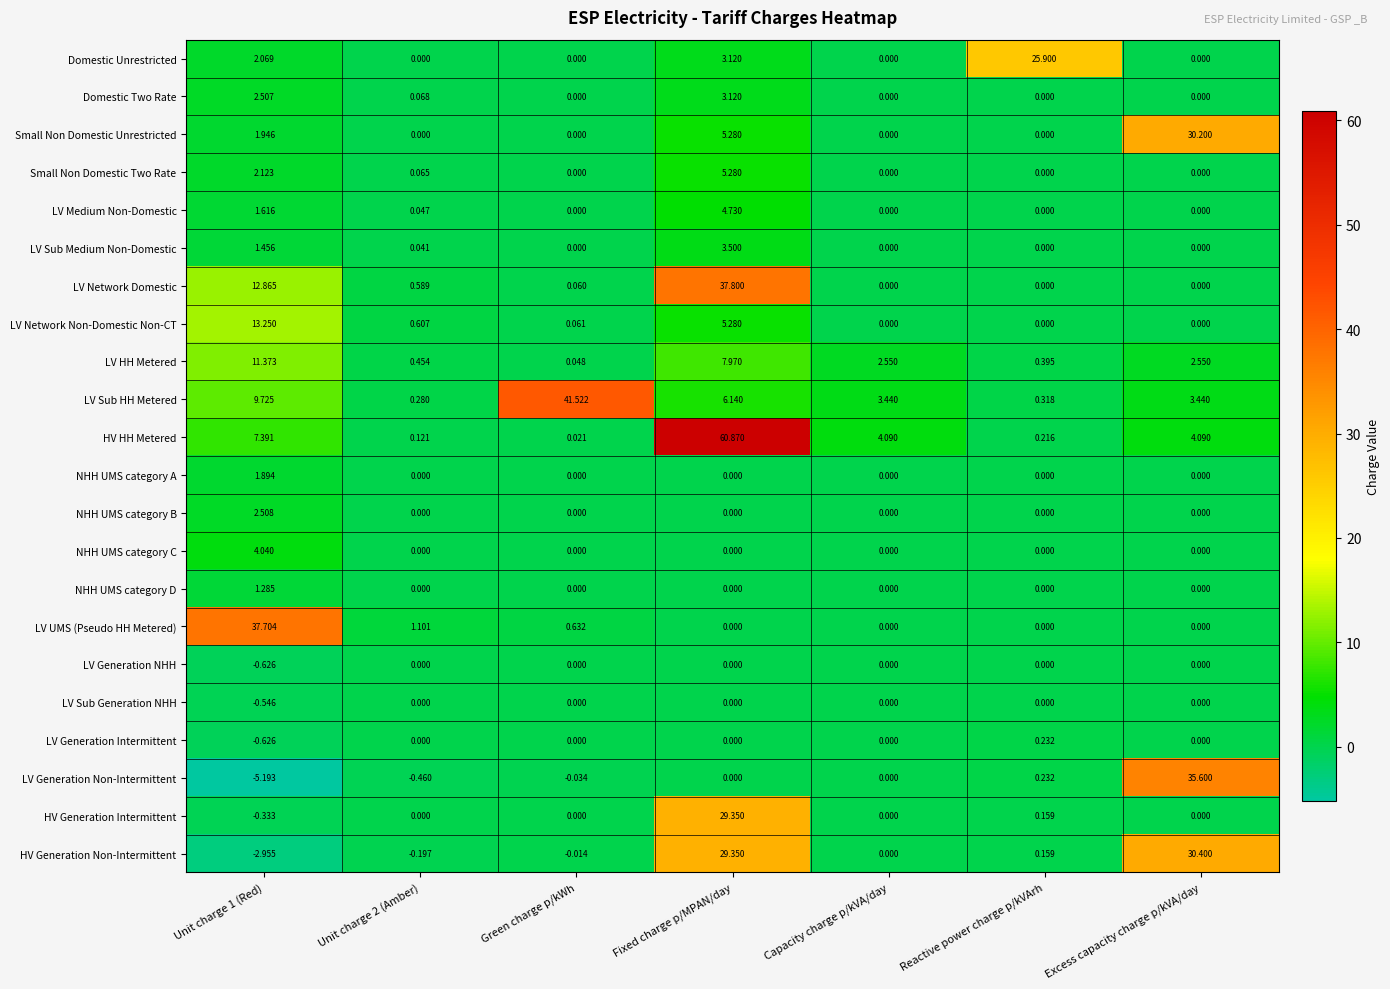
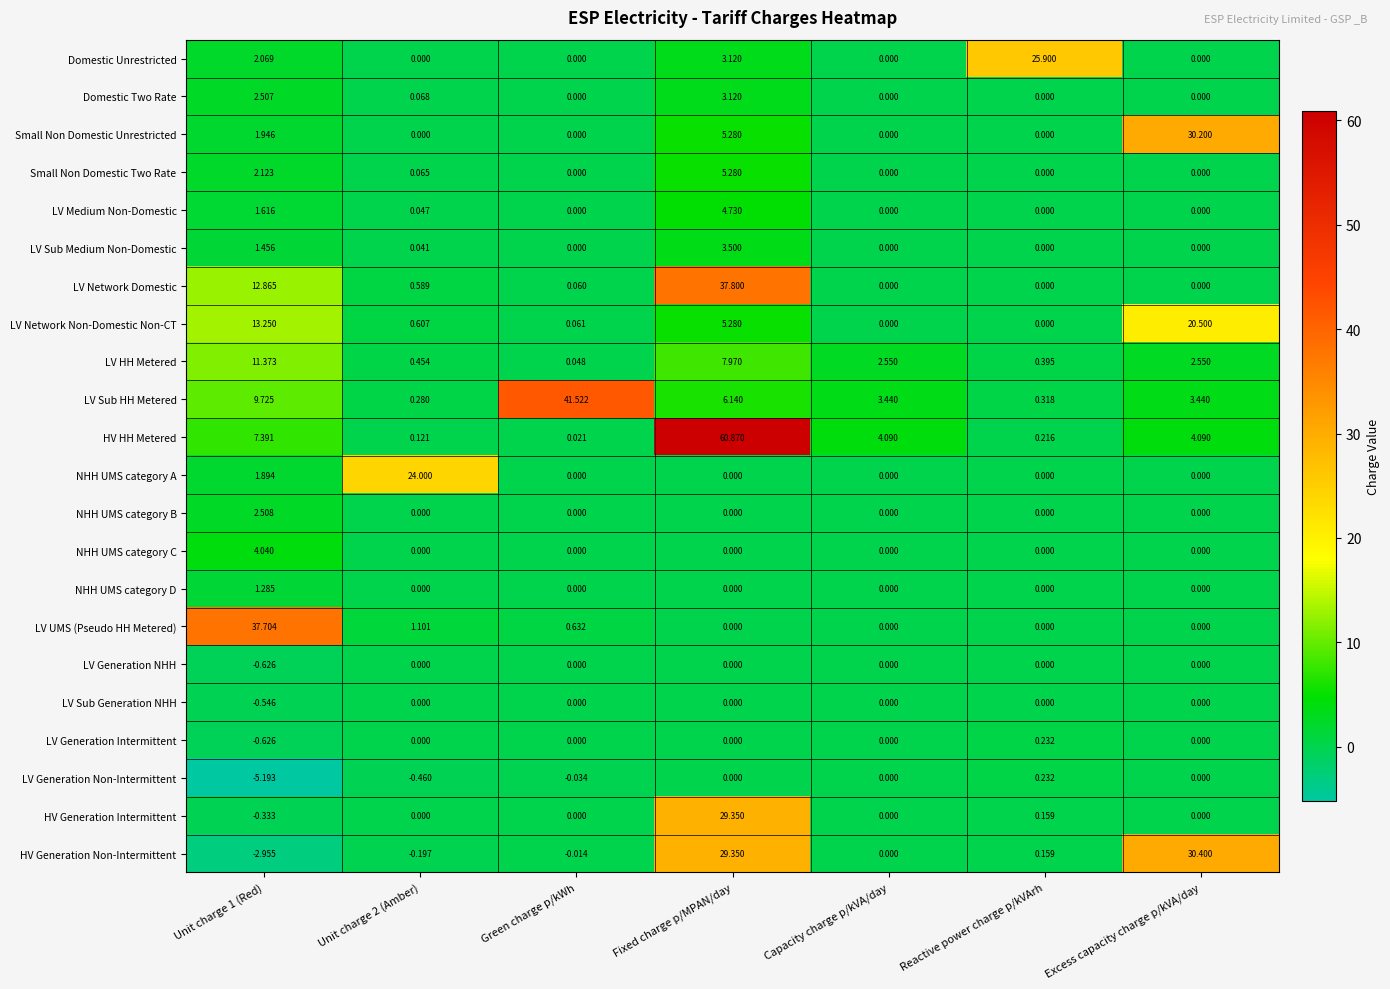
LV Network Non-Domestic Non-CT, Excess capacity charge p/kVA/day: 0.000 -> 20.500
NHH UMS category A, Unit charge 2 (Amber): 0.000 -> 24.000
LV Generation Non-Intermittent, Excess capacity charge p/kVA/day: 35.600 -> 0.000
